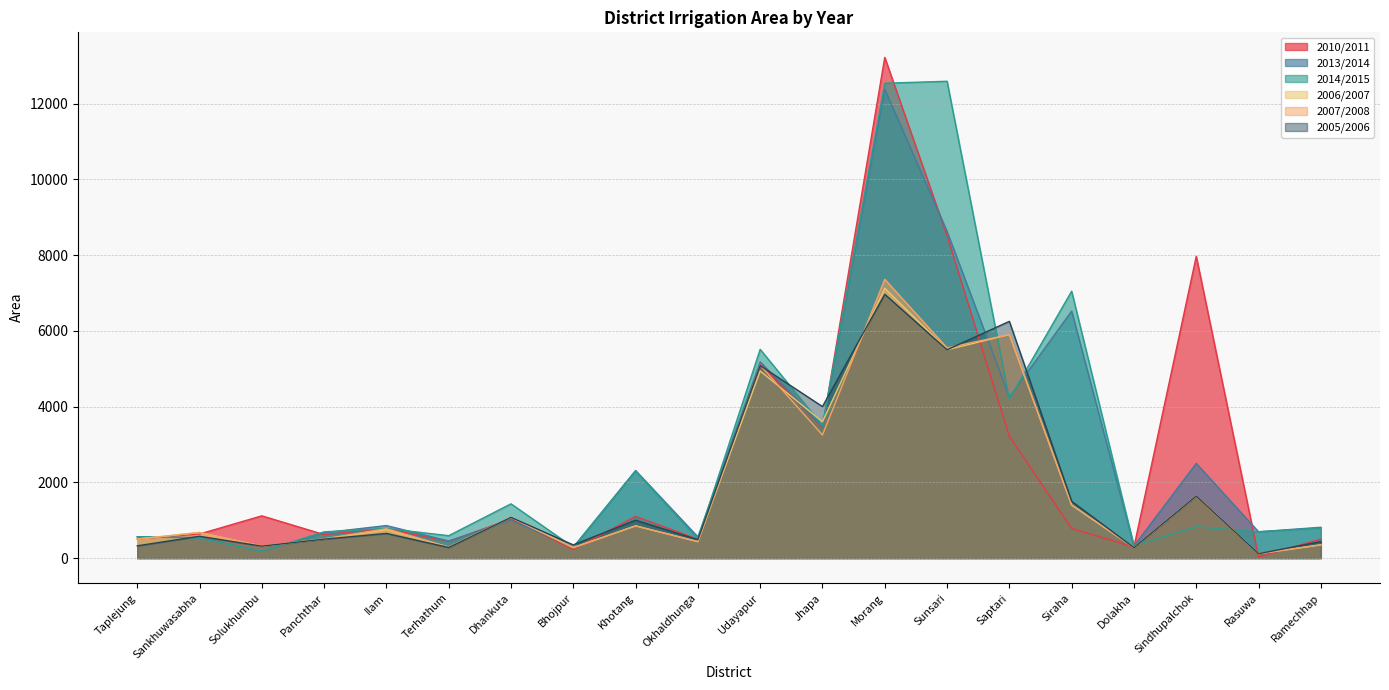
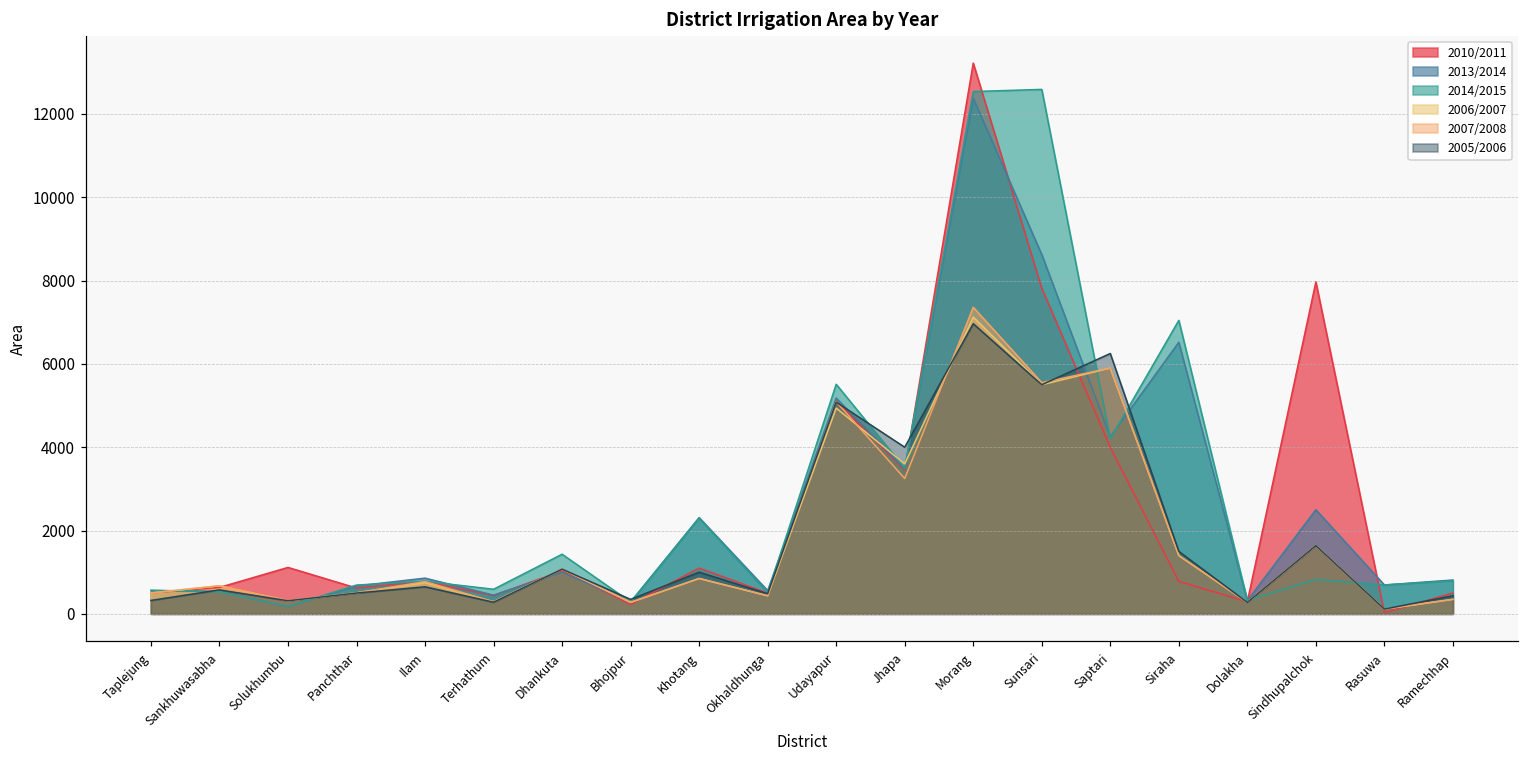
2010/2011, Sunsari: 8500 -> 7800
2010/2011, Saptari: 3200 -> 4000
